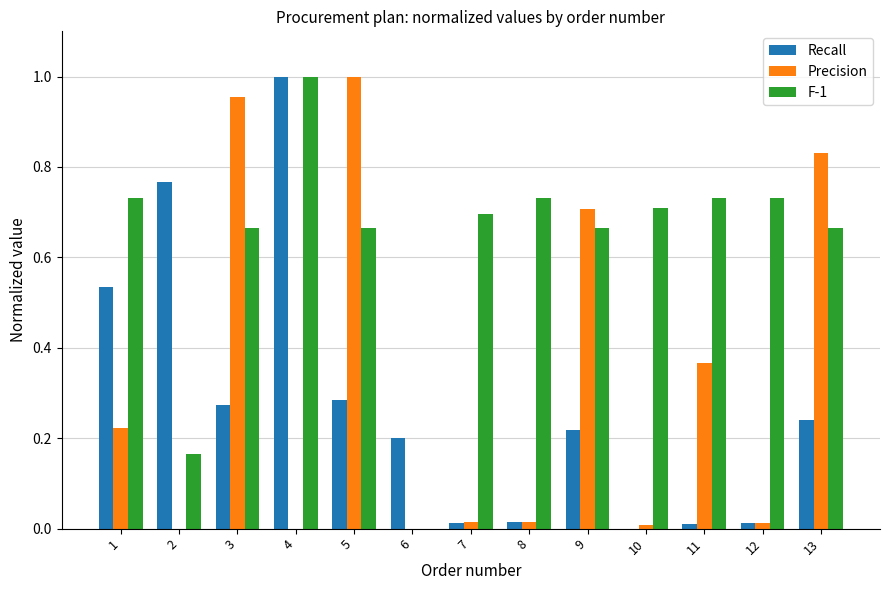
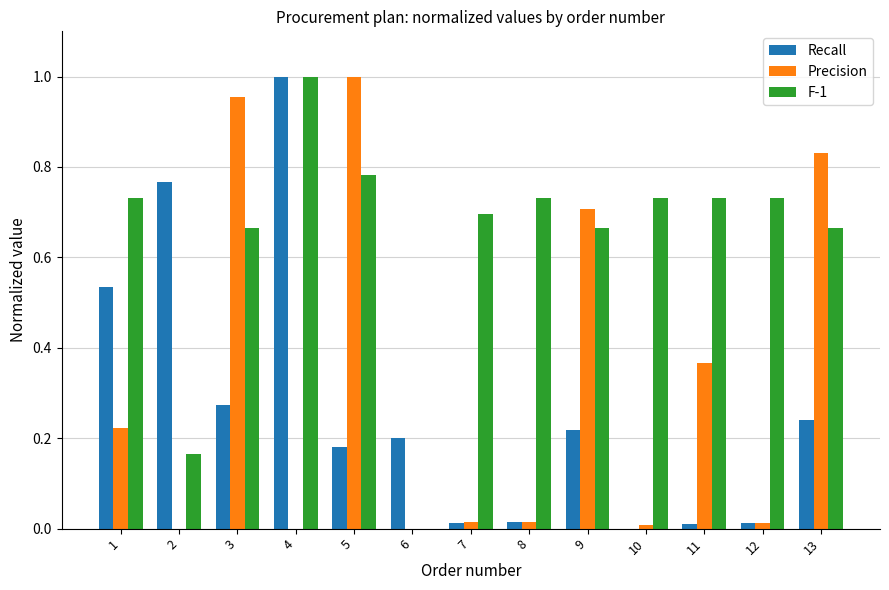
Recall, 5: 0.28 -> 0.18
F-1, 5: 0.67 -> 0.78
F-1, 10: 0.71 -> 0.73
